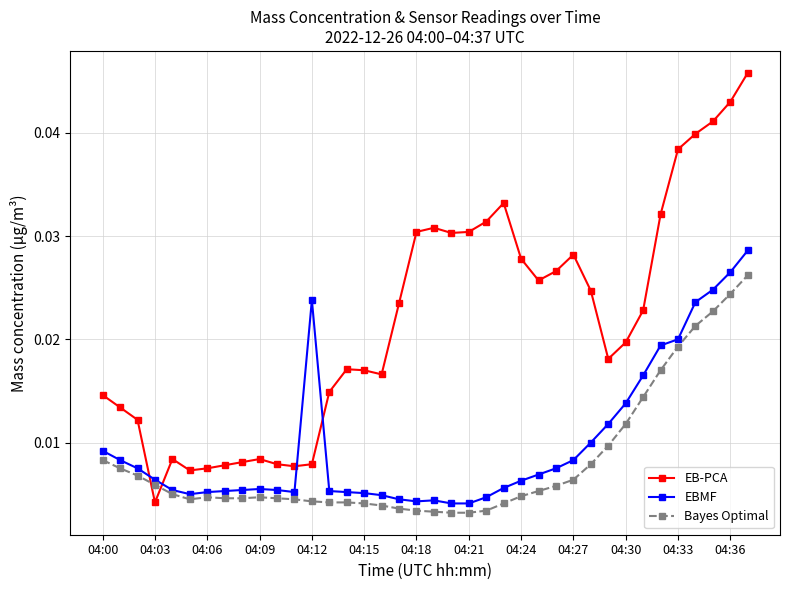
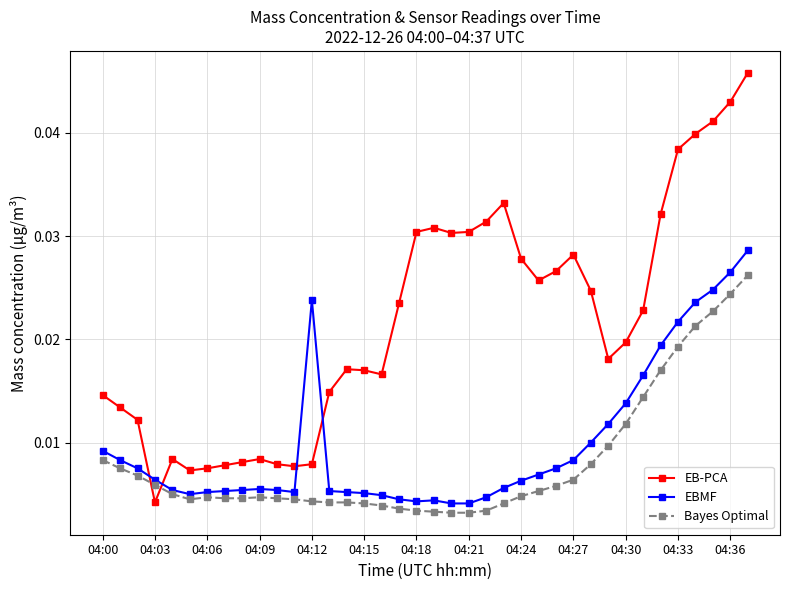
EBMF, 04:33: 0.0200 -> 0.0217
